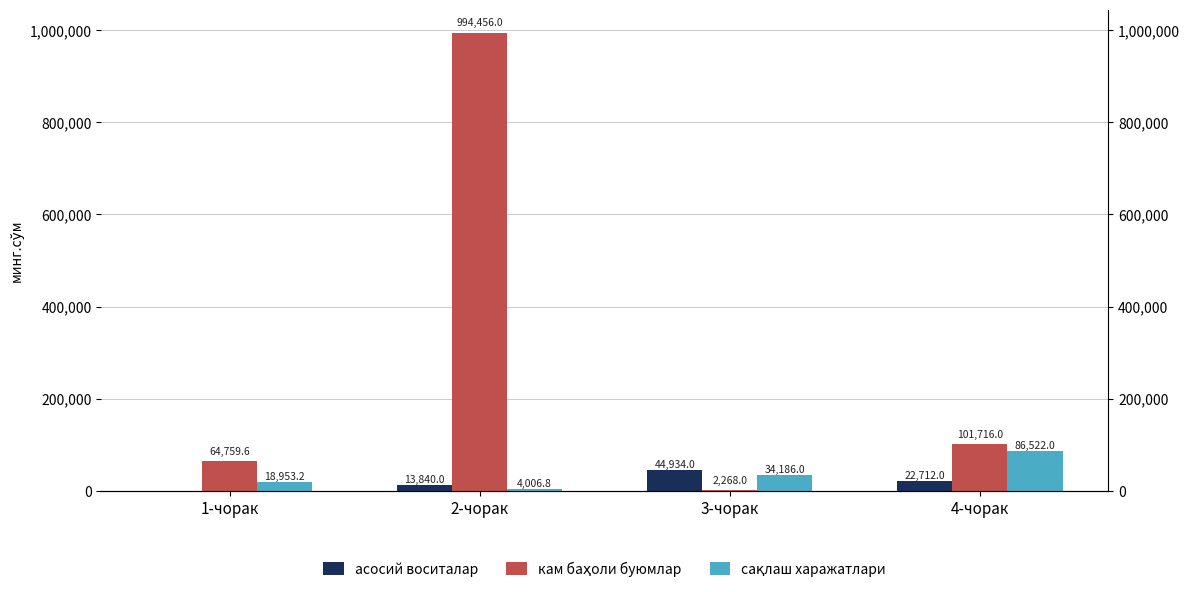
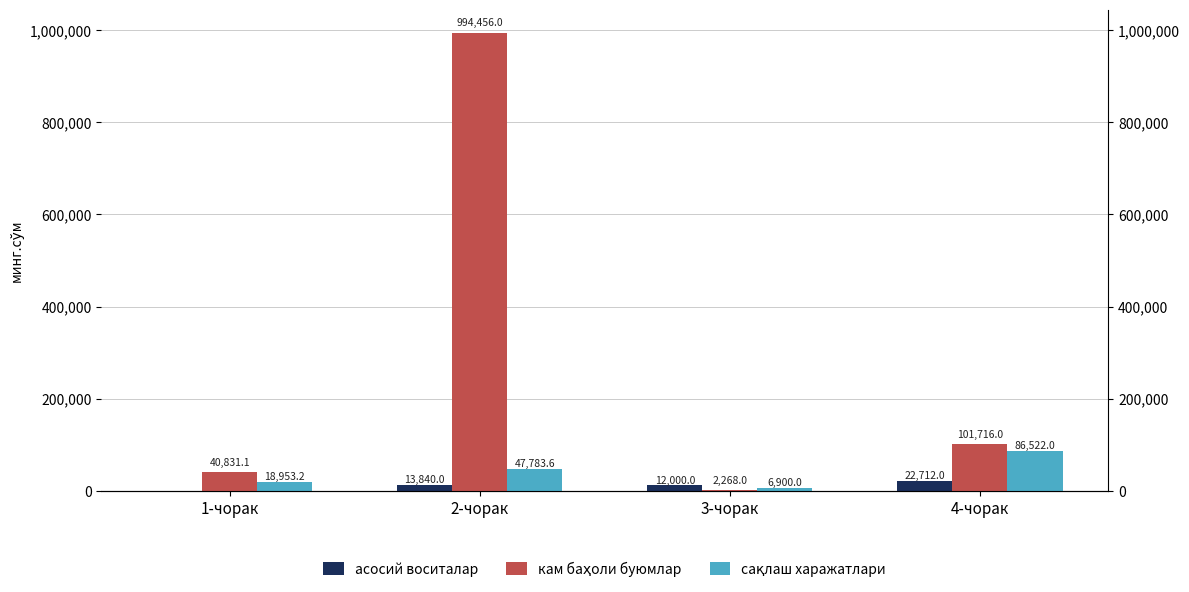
кам баҳоли буюмлар, 1-чорак: 64,759.6 -> 40,831.1
сақлаш харажатлари, 2-чорак: 4,006.8 -> 47,783.6
асосий воситалар, 3-чорак: 44,934.0 -> 12,000.0
сақлаш харажатлари, 3-чорак: 34,186.0 -> 6,900.0
